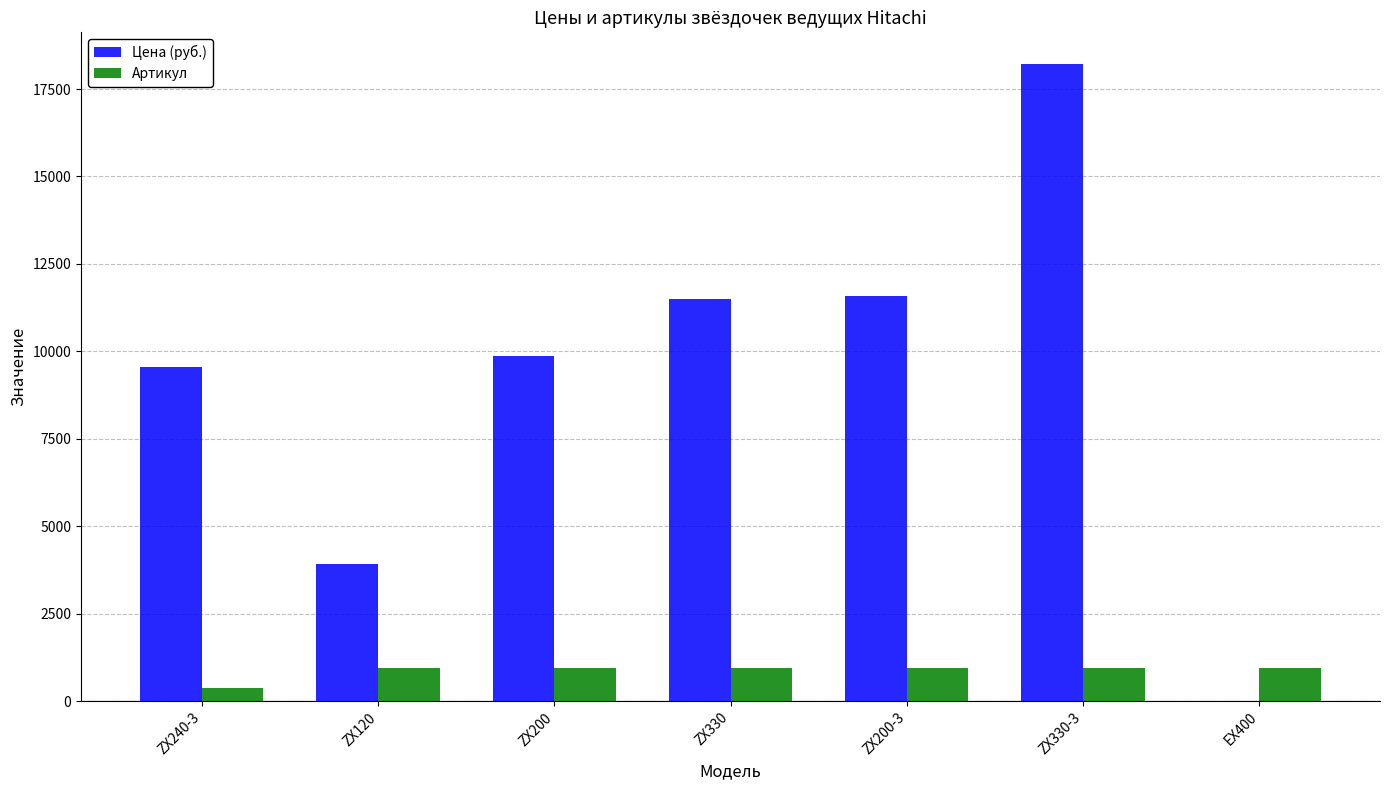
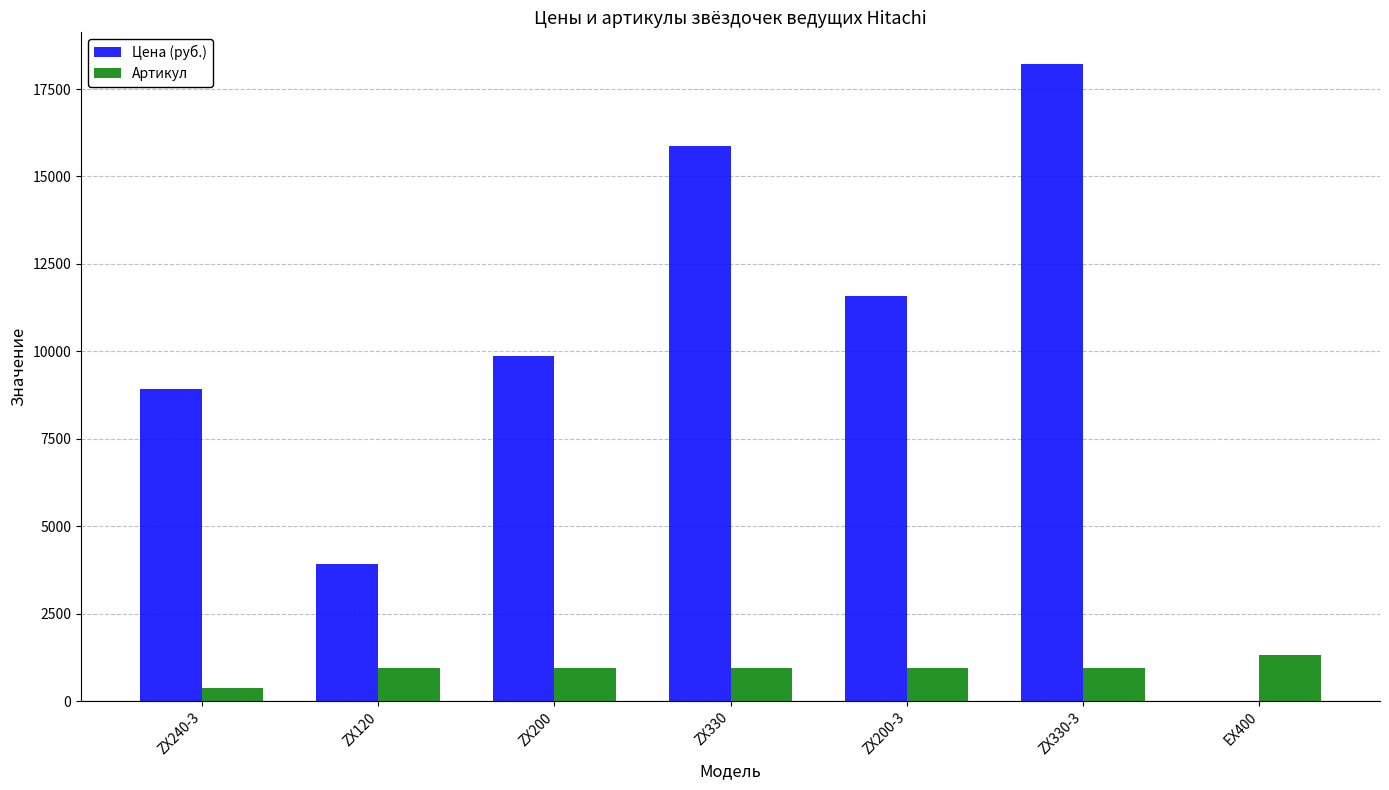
Цена (руб.), ZX240-3: 9600 -> 8900
Цена (руб.), ZX330: 11500 -> 15900
Артикул, EX400: 900 -> 1300
